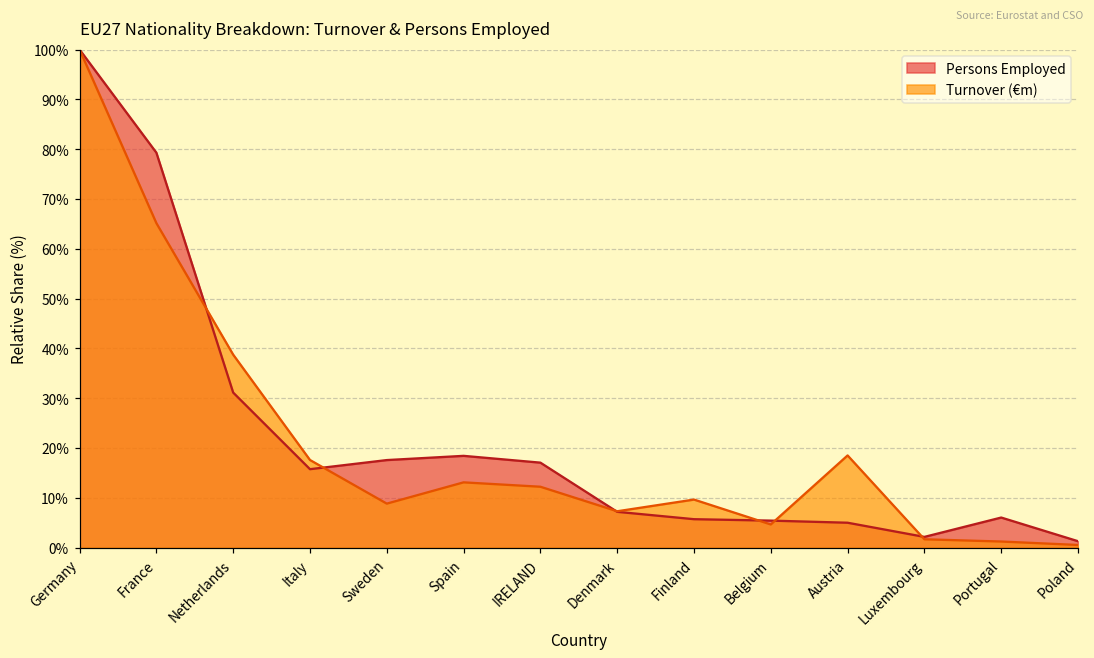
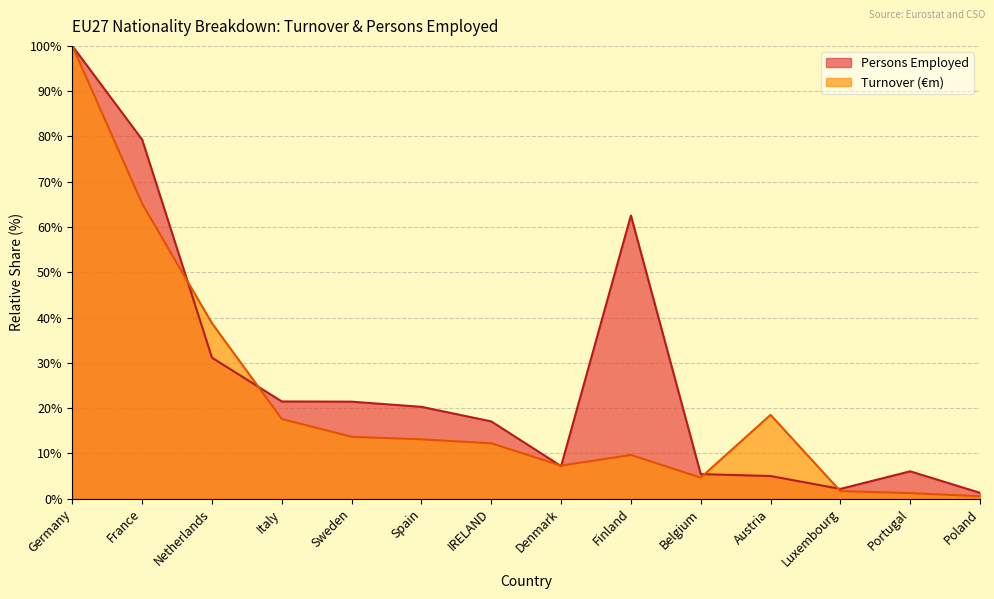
Persons Employed, Italy: 16% -> 21%
Persons Employed, Sweden: 18% -> 21%
Turnover (€m), Sweden: 9% -> 14%
Persons Employed, Spain: 18% -> 20%
Persons Employed, Finland: 6% -> 63%
